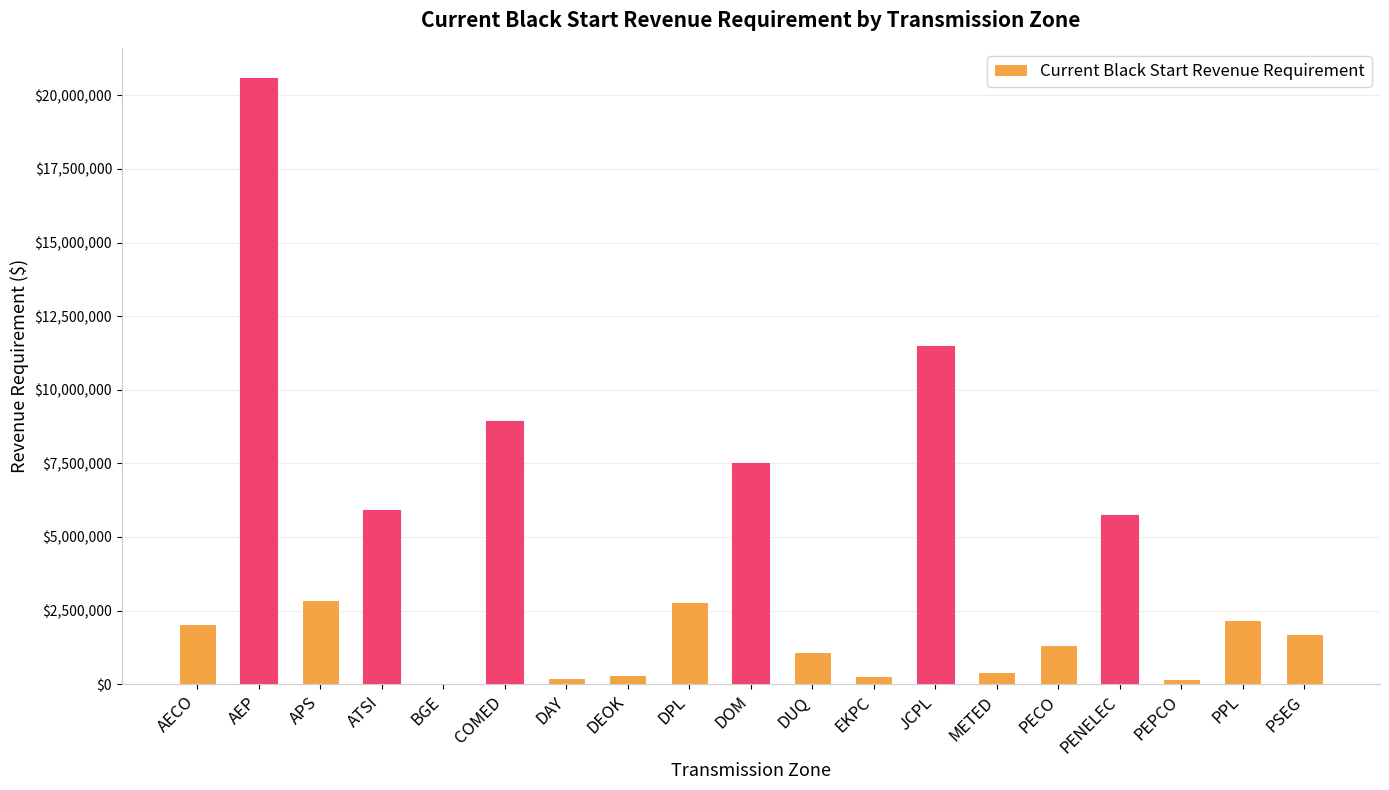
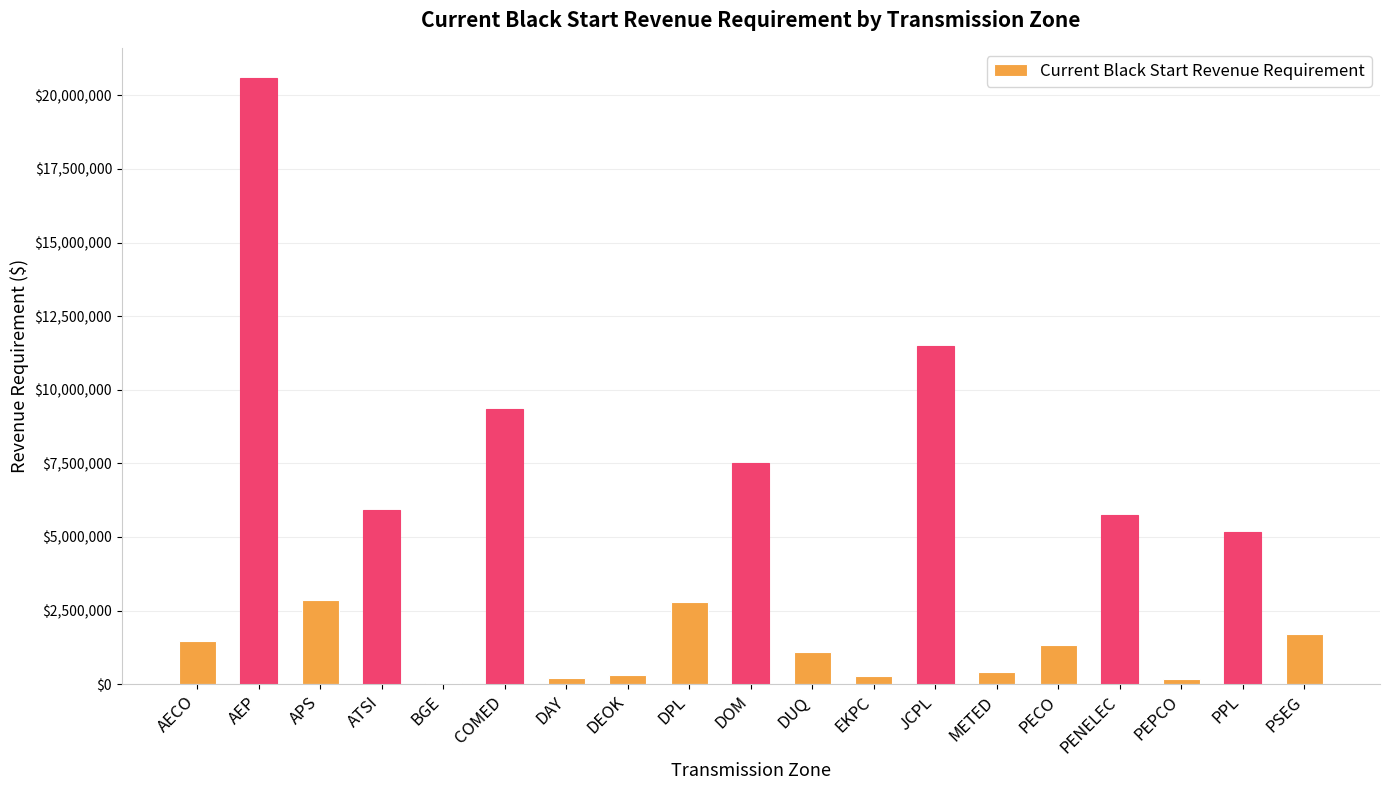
AECO: $2,100,000 -> $1,500,000
COMED: $8,900,000 -> $9,400,000
PPL: $2,200,000 -> $5,200,000
